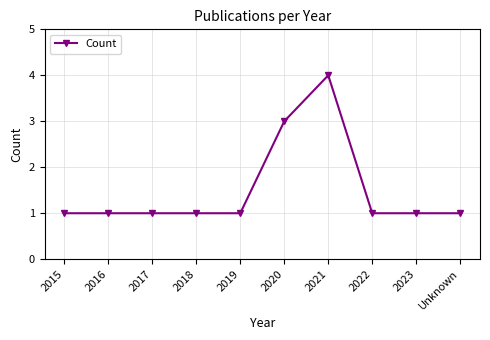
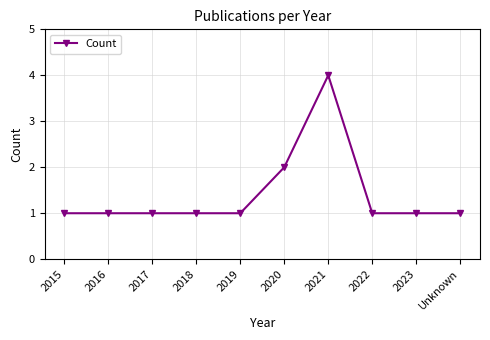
2020: 3 -> 2
